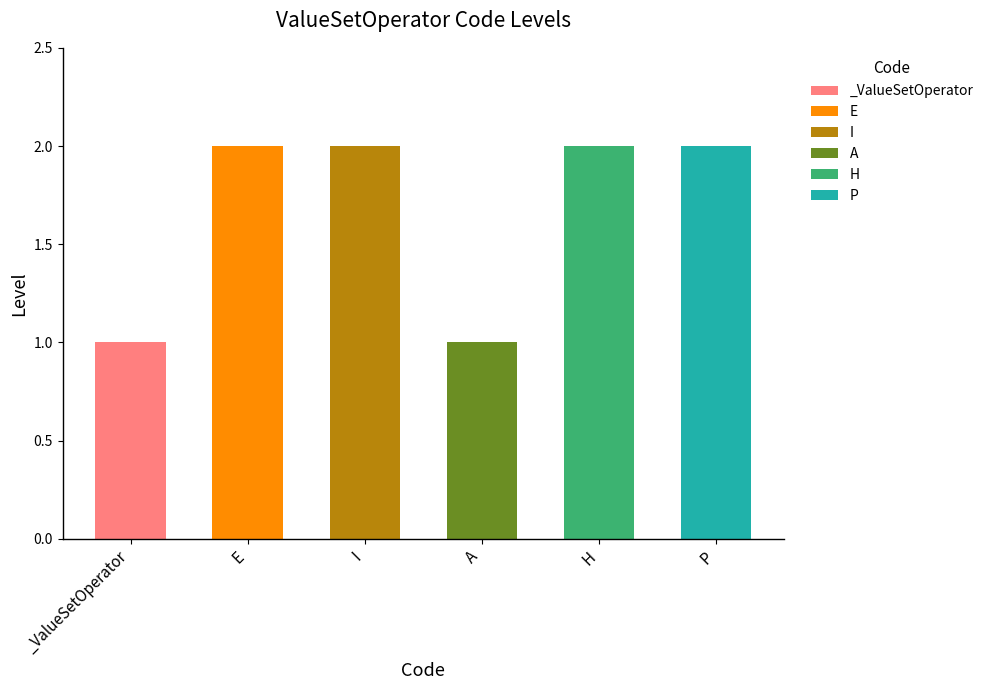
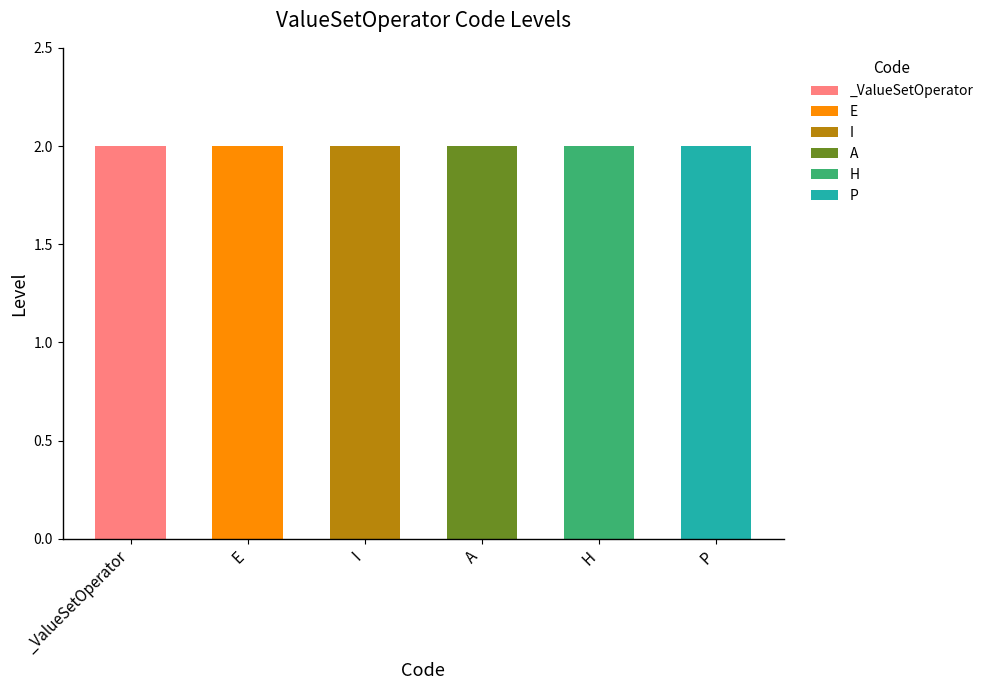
_ValueSetOperator: 1 -> 2
A: 1 -> 2
